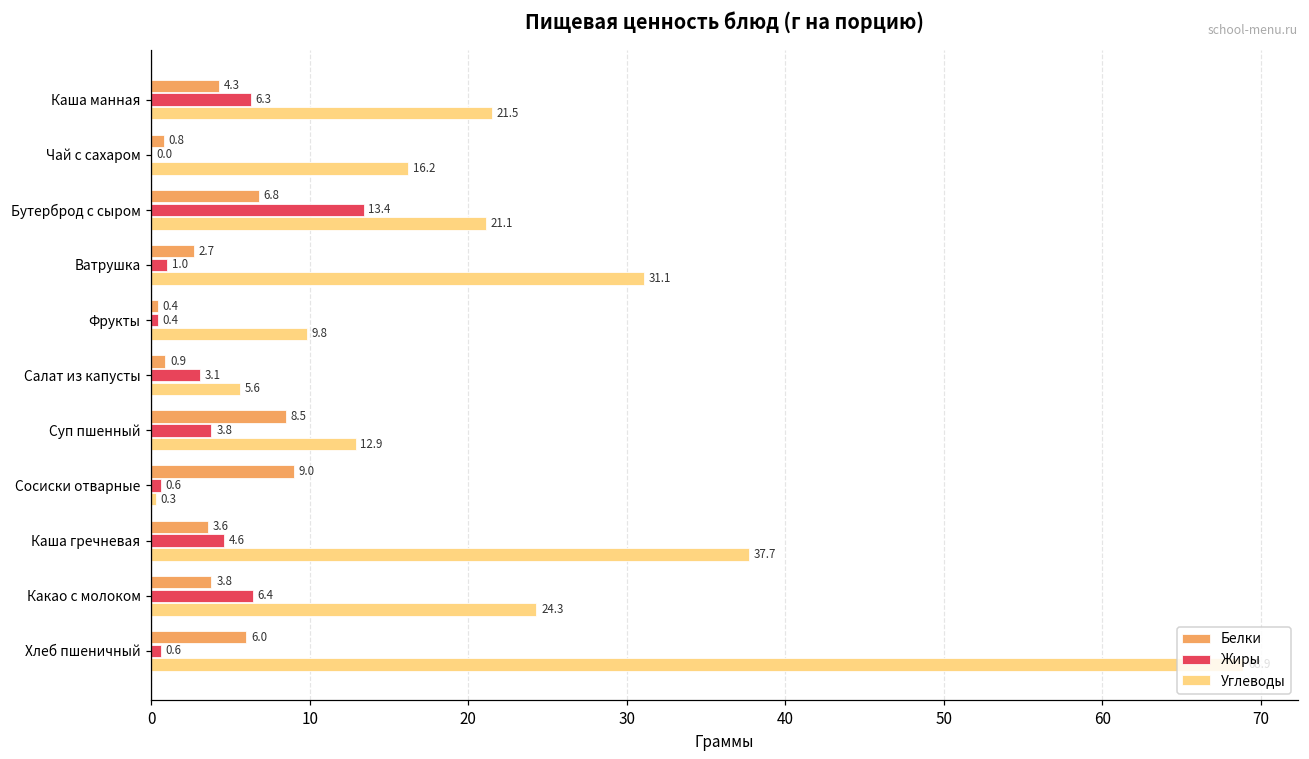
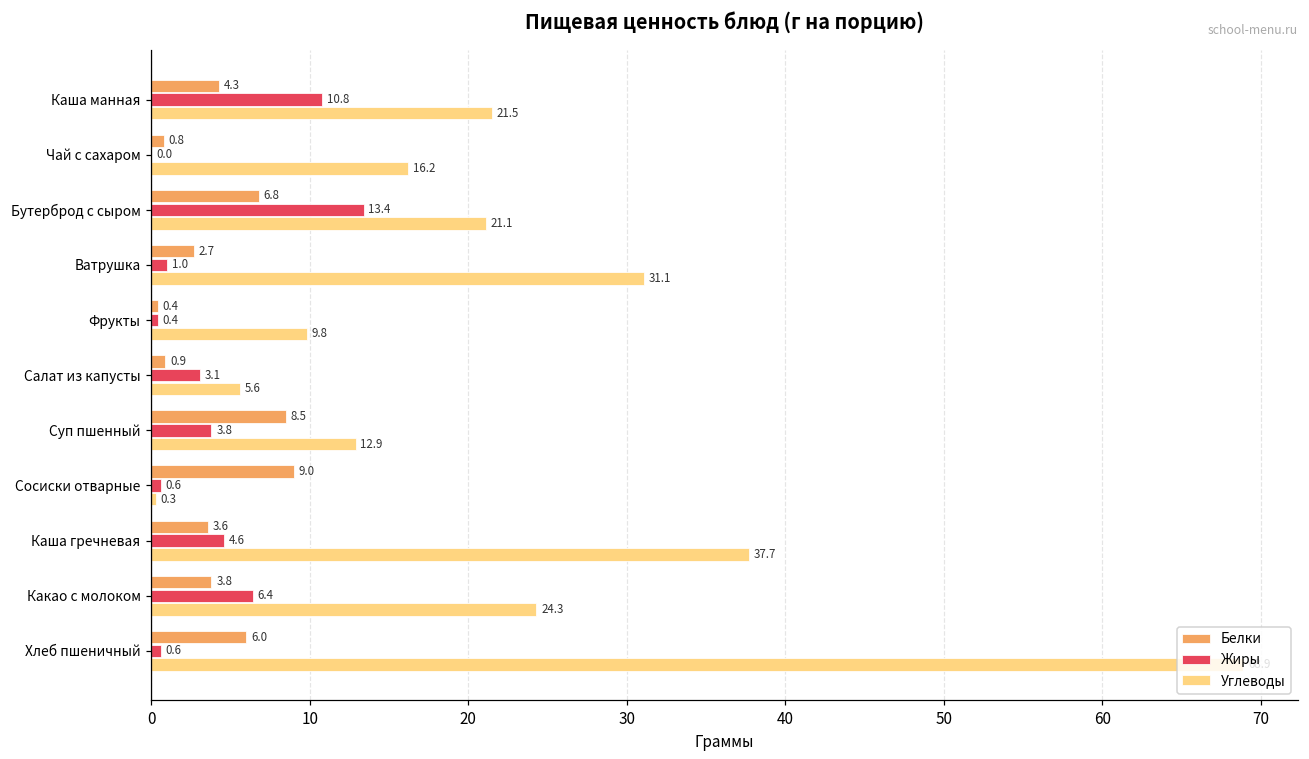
Жиры, Каша манная: 6.3 -> 10.8
